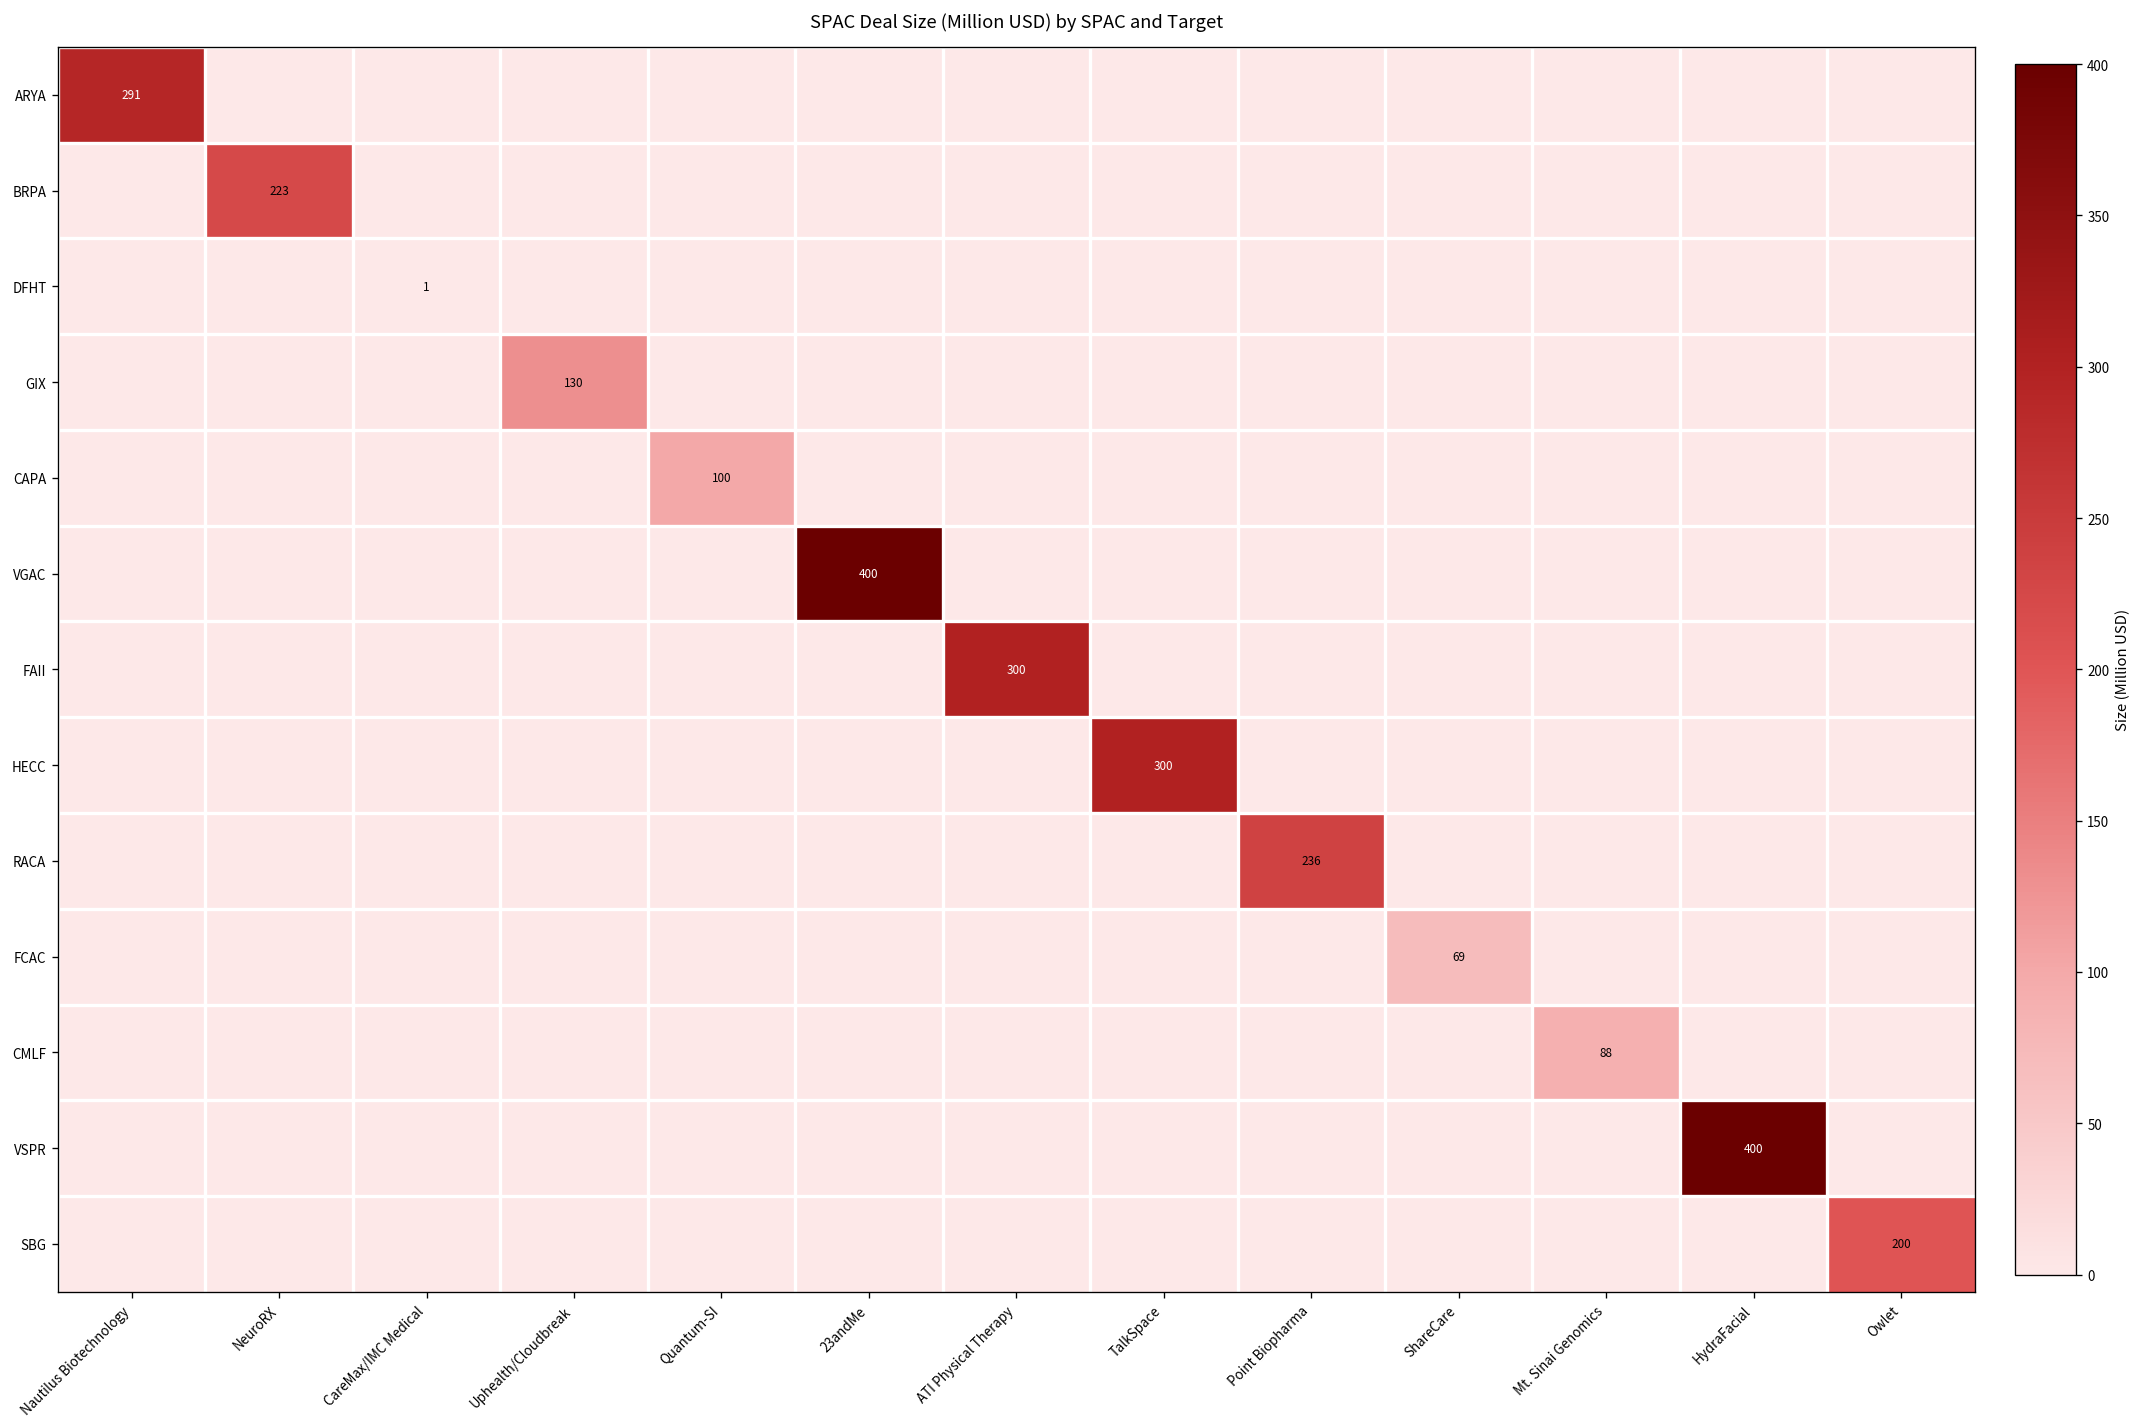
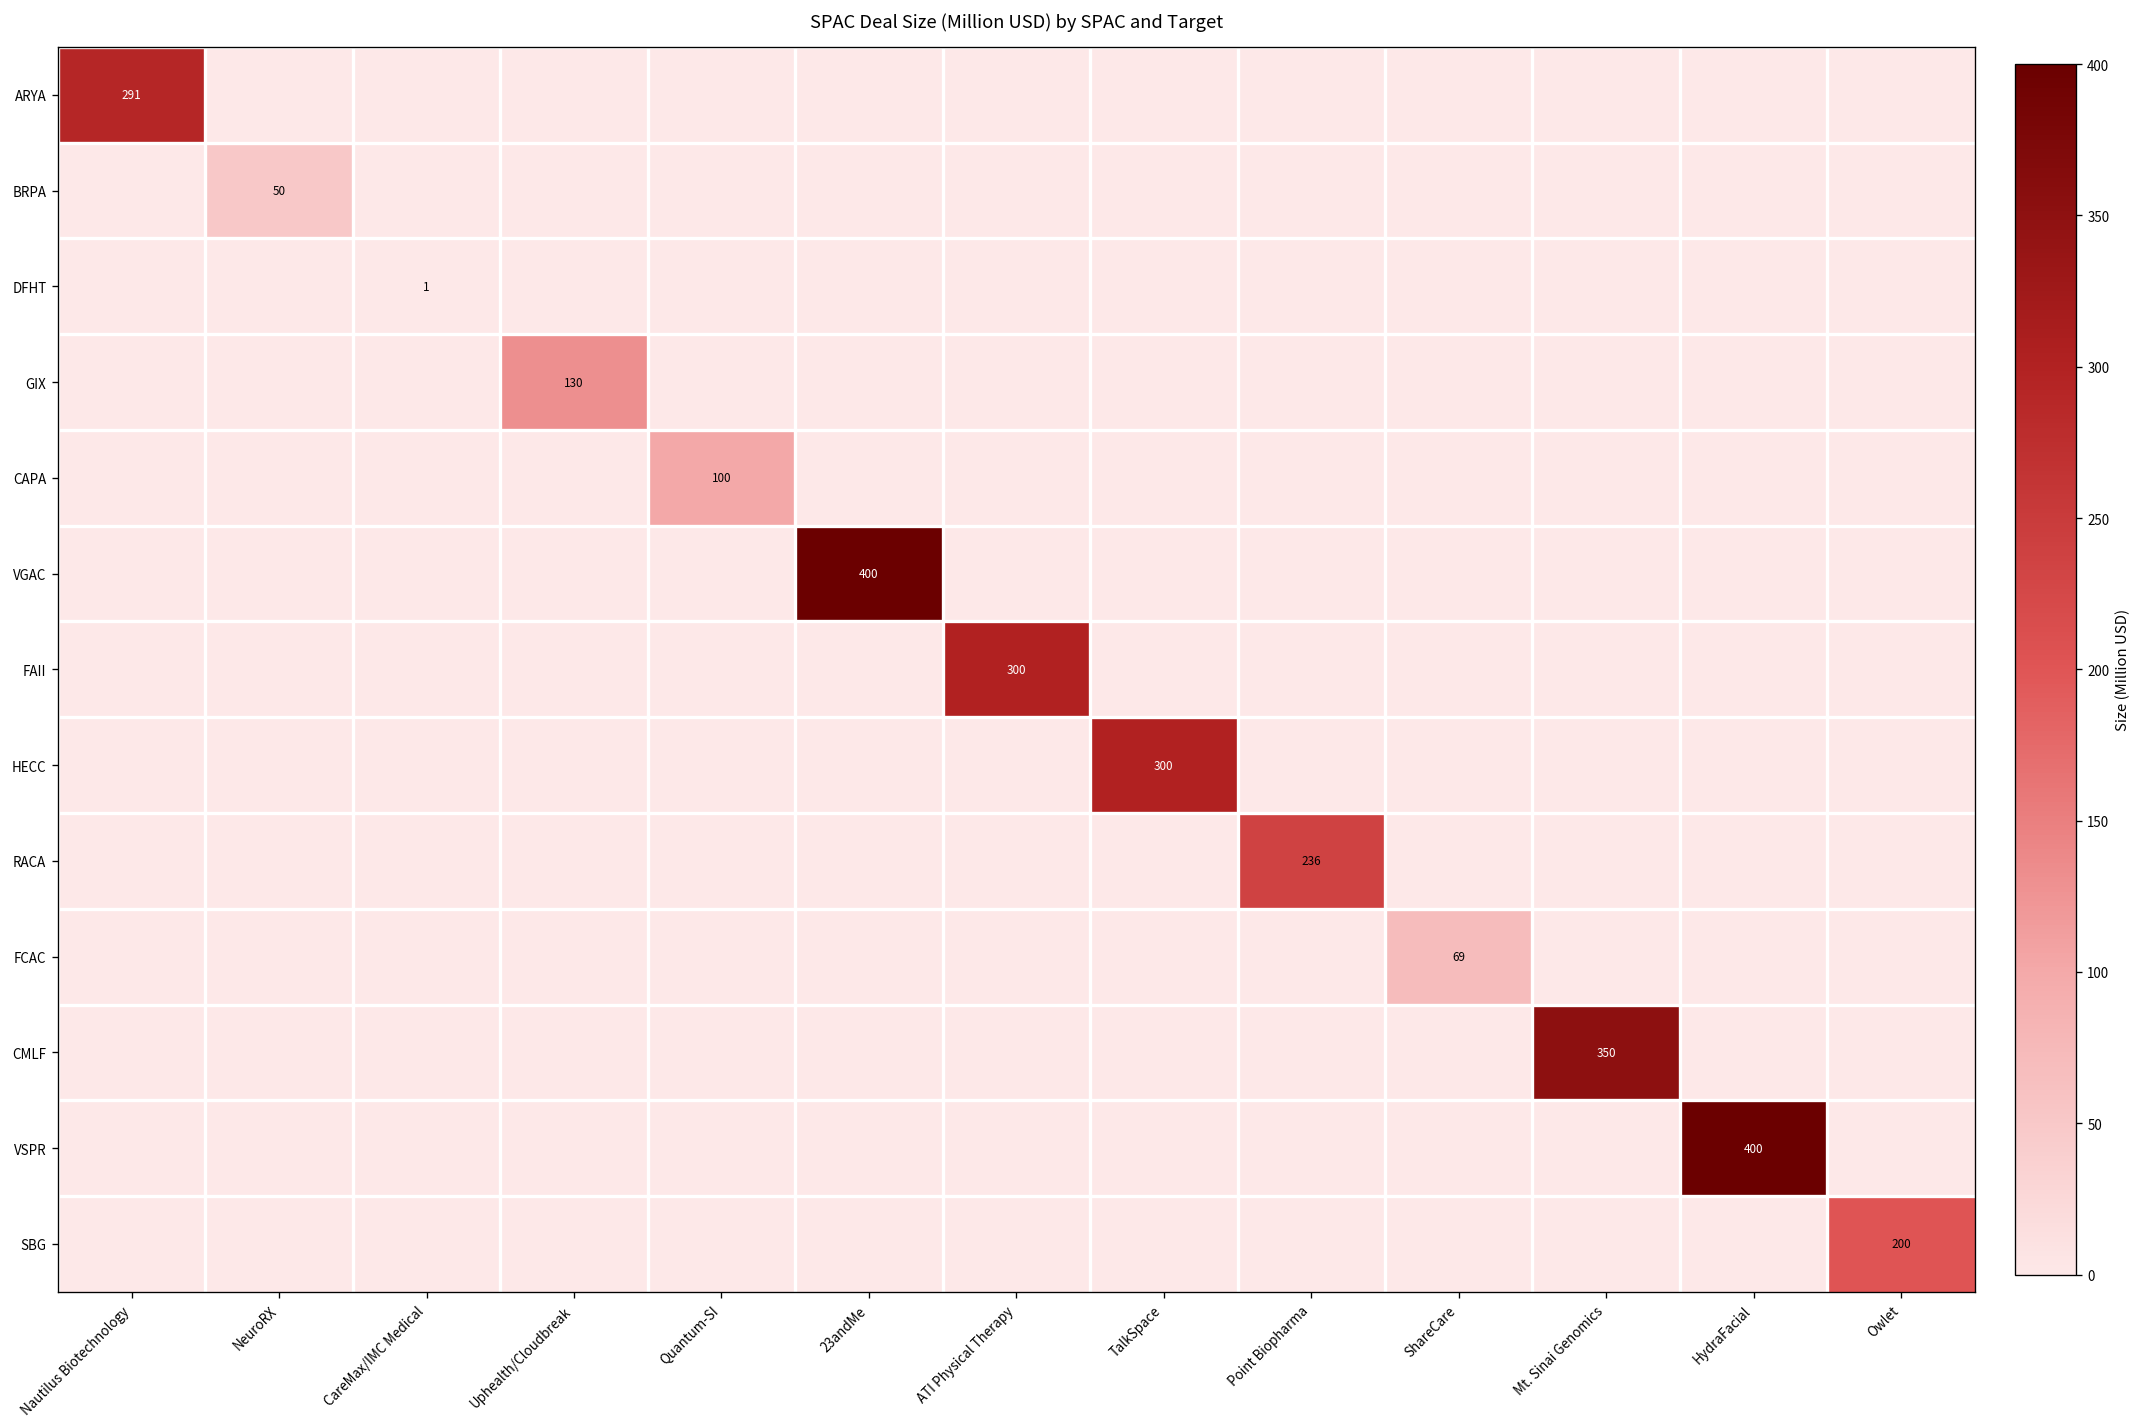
BRPA, NeuroRX: 223 -> 50
CMLF, Mt. Sinai Genomics: 88 -> 350
